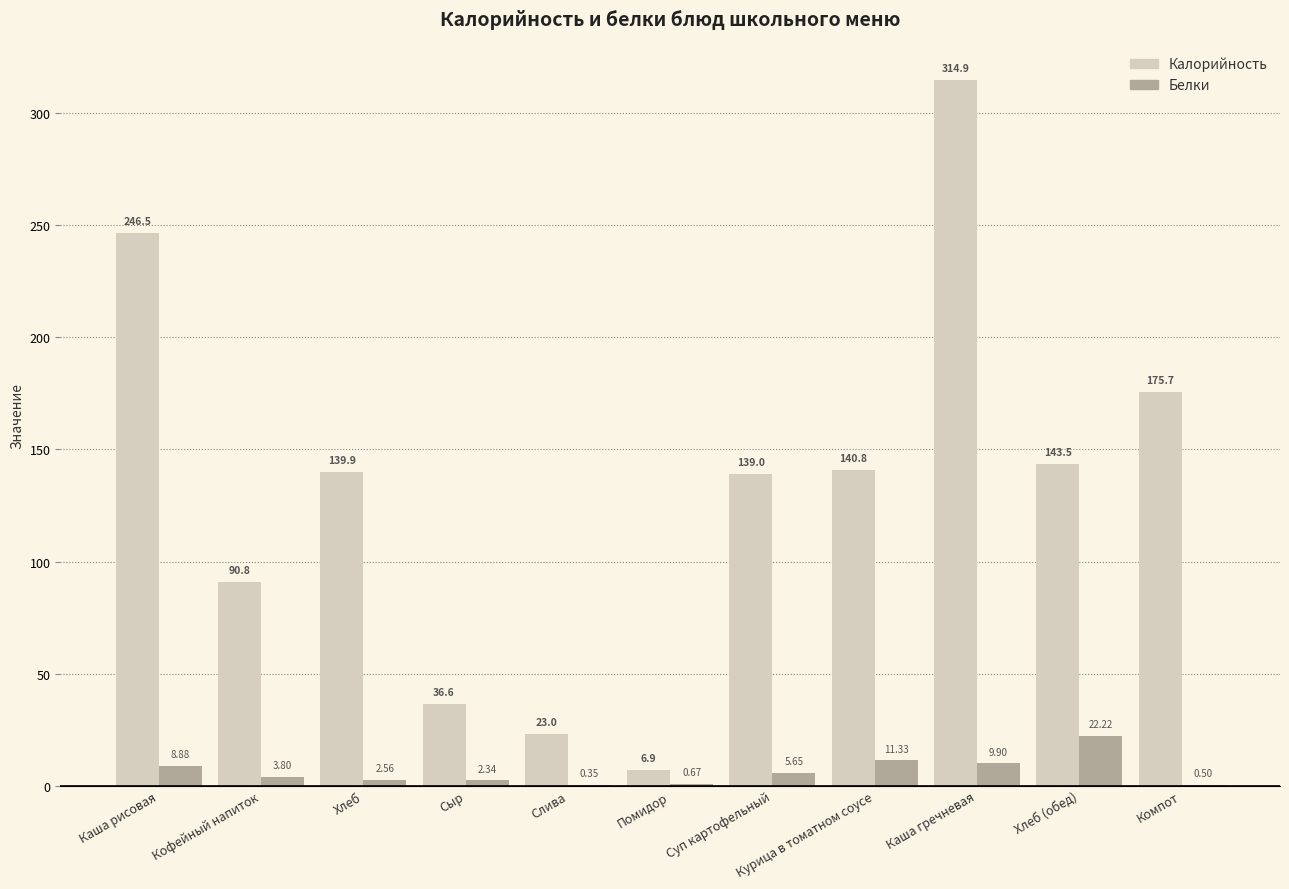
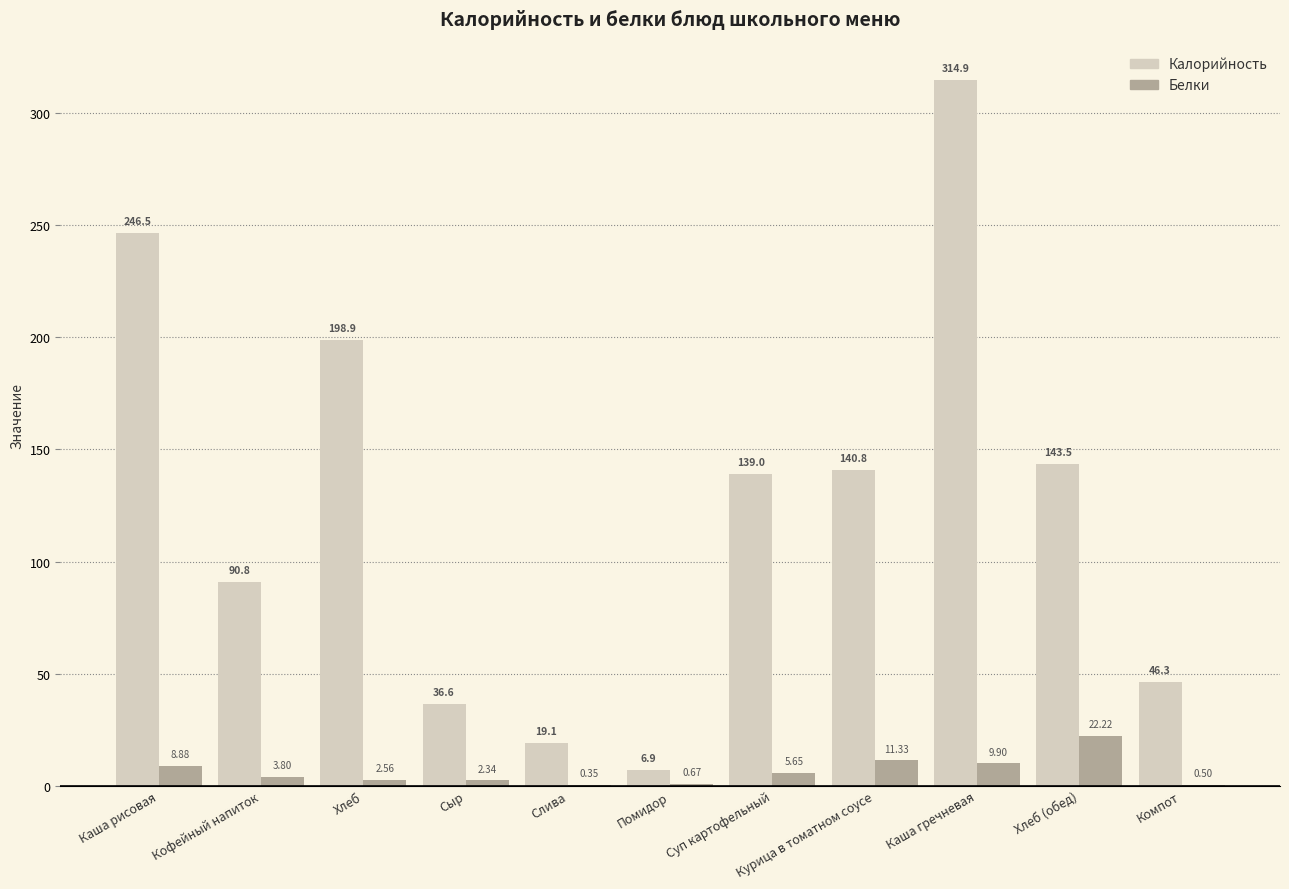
Калорийность, Хлеб: 139.9 -> 198.9
Калорийность, Слива: 23.0 -> 19.1
Калорийность, Компот: 175.7 -> 46.3
